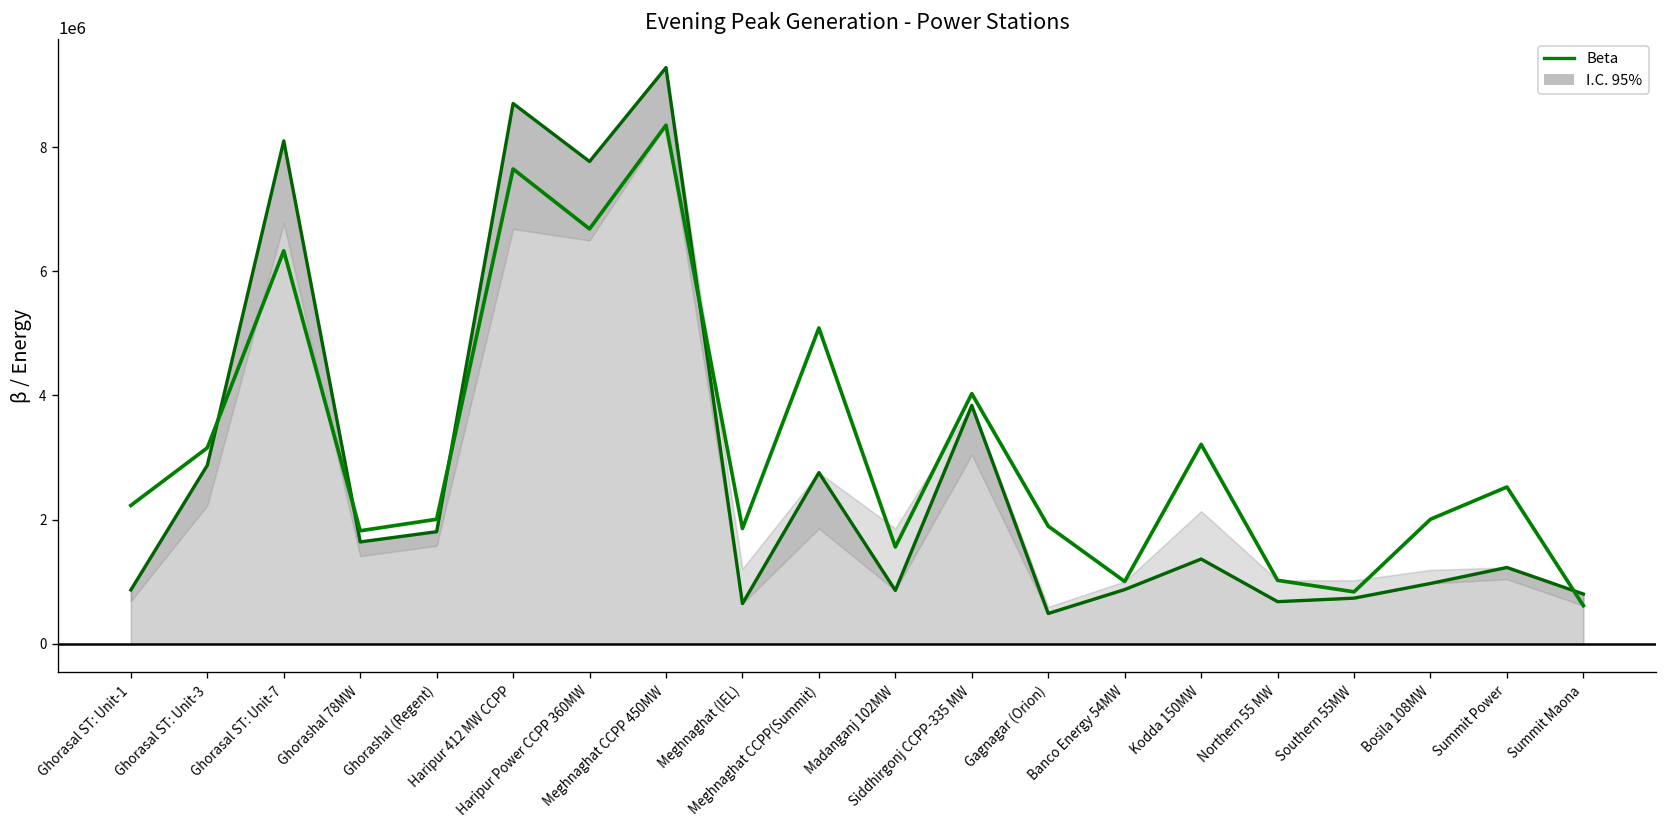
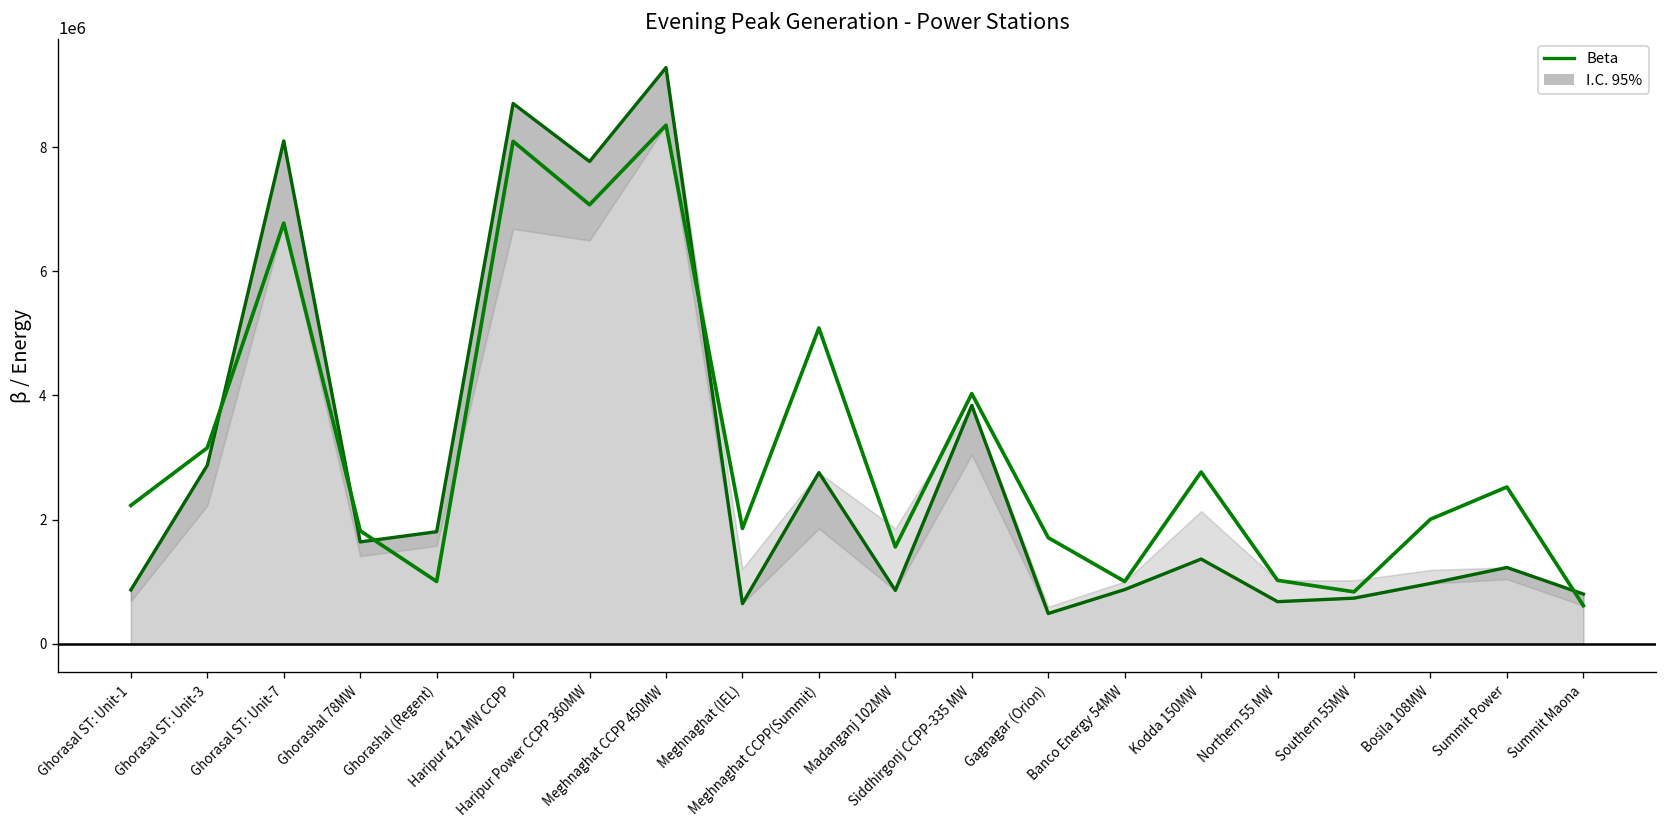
Beta, Ghorasal ST: Unit-7: 6300000 -> 6800000
Beta, Ghorashal (Regent): 2000000 -> 1000000
Beta, Haripur 412 MW CCPP: 7700000 -> 8100000
Beta, Haripur Power CCPP 360MW: 6700000 -> 7100000
Beta, Gagnagar (Orion): 1900000 -> 1700000
Beta, Kodda 150MW: 3200000 -> 2800000
